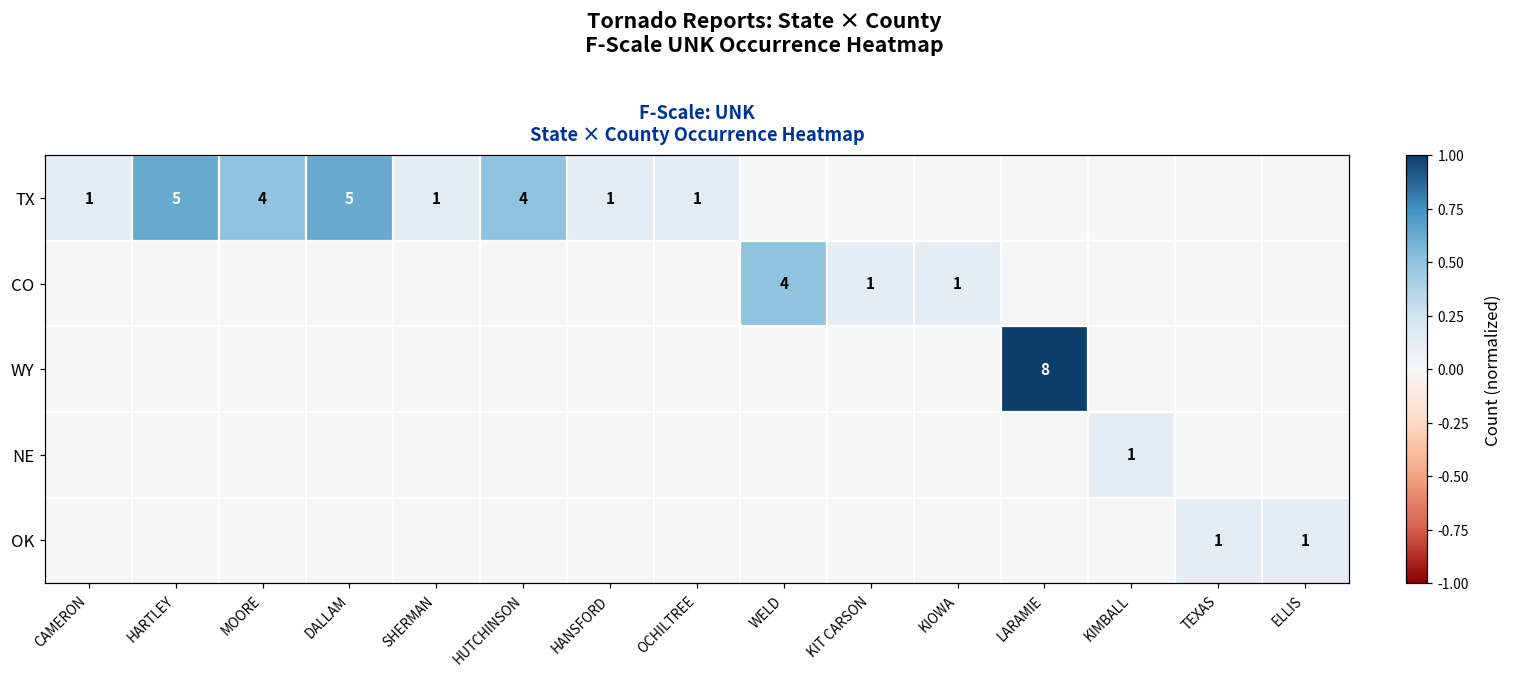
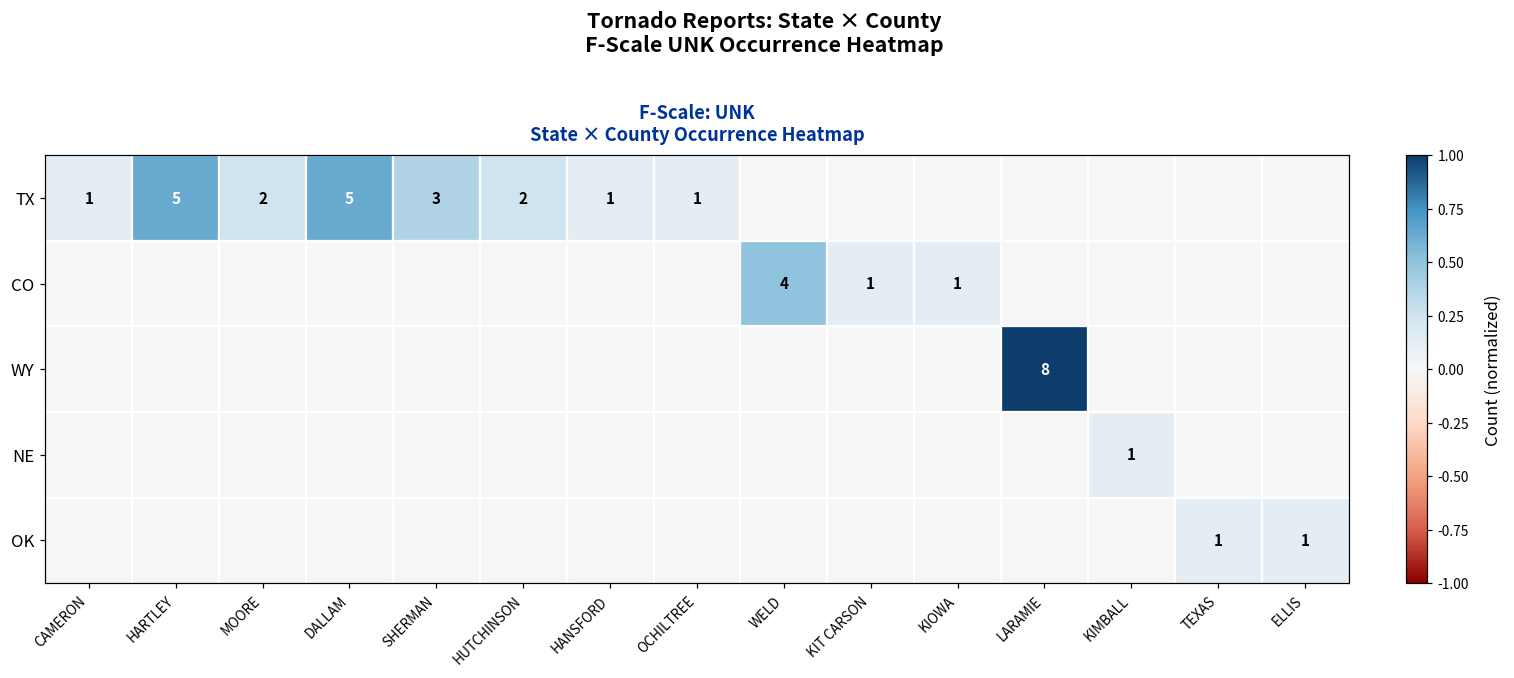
TX, MOORE: 4 -> 2
TX, SHERMAN: 1 -> 3
TX, HUTCHINSON: 4 -> 2
